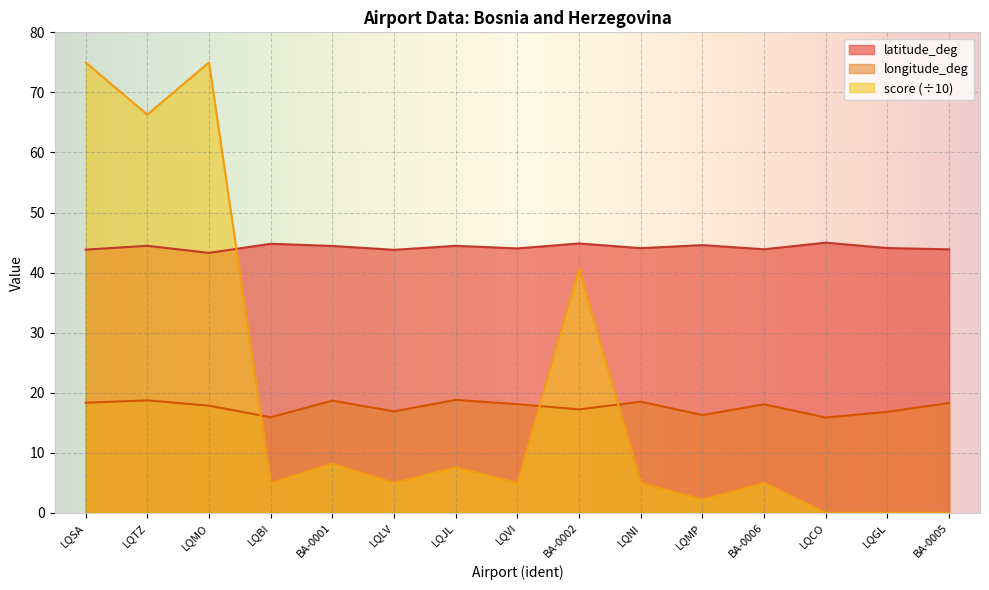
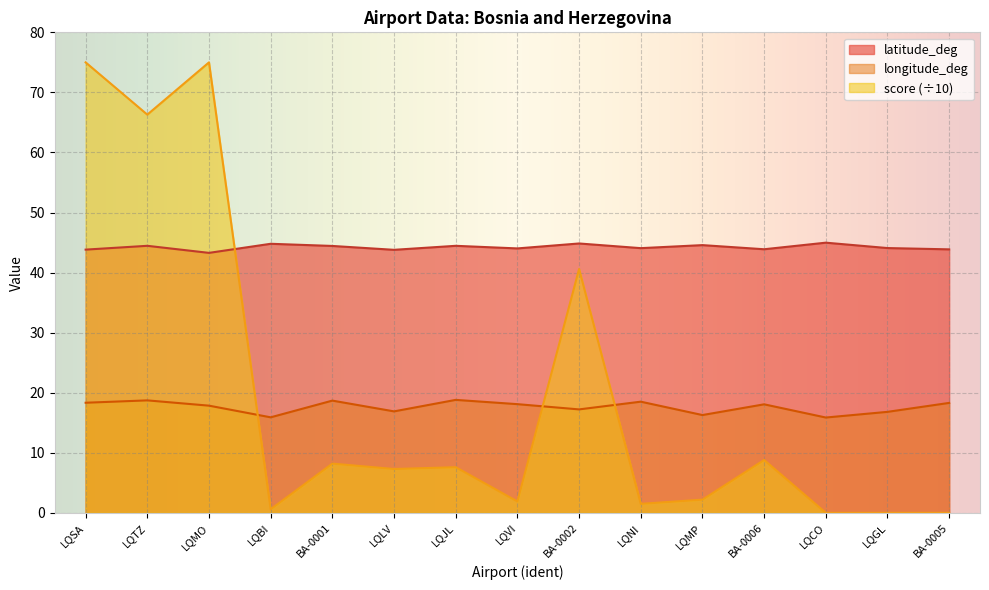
score (÷10), LQBI: 5 -> 1
score (÷10), LQLV: 5 -> 7
score (÷10), LQVI: 5 -> 2
score (÷10), LQNI: 5 -> 2
score (÷10), BA-0006: 5 -> 9
